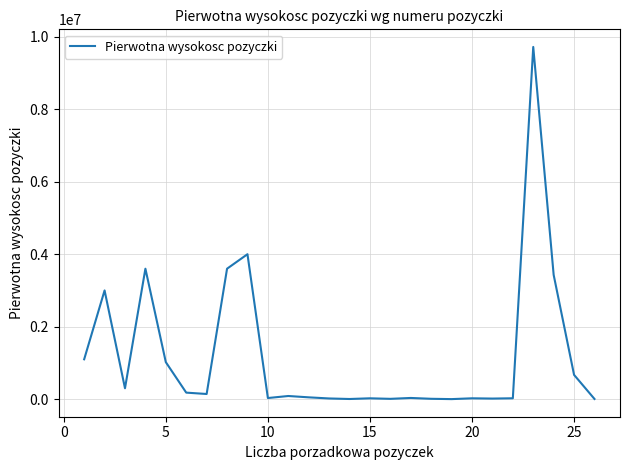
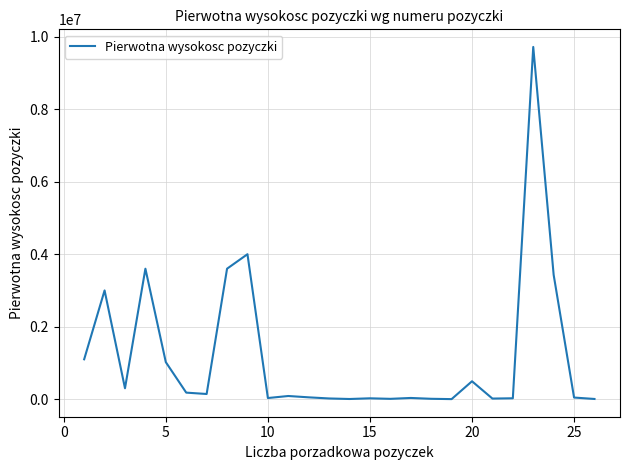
20: 0 -> 500000
25: 700000 -> 0
